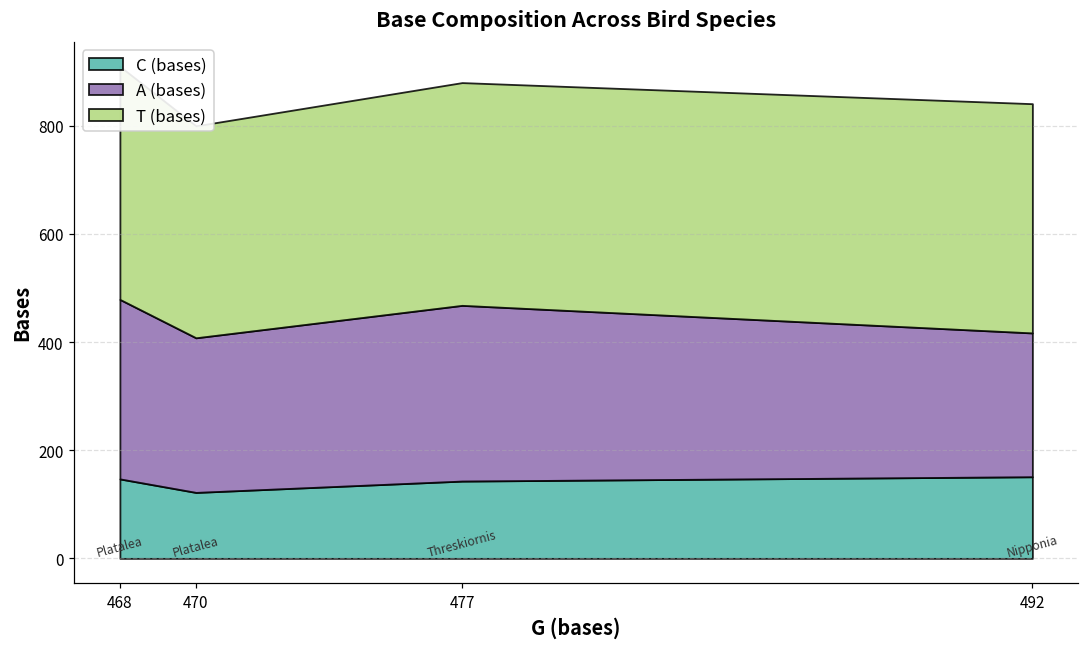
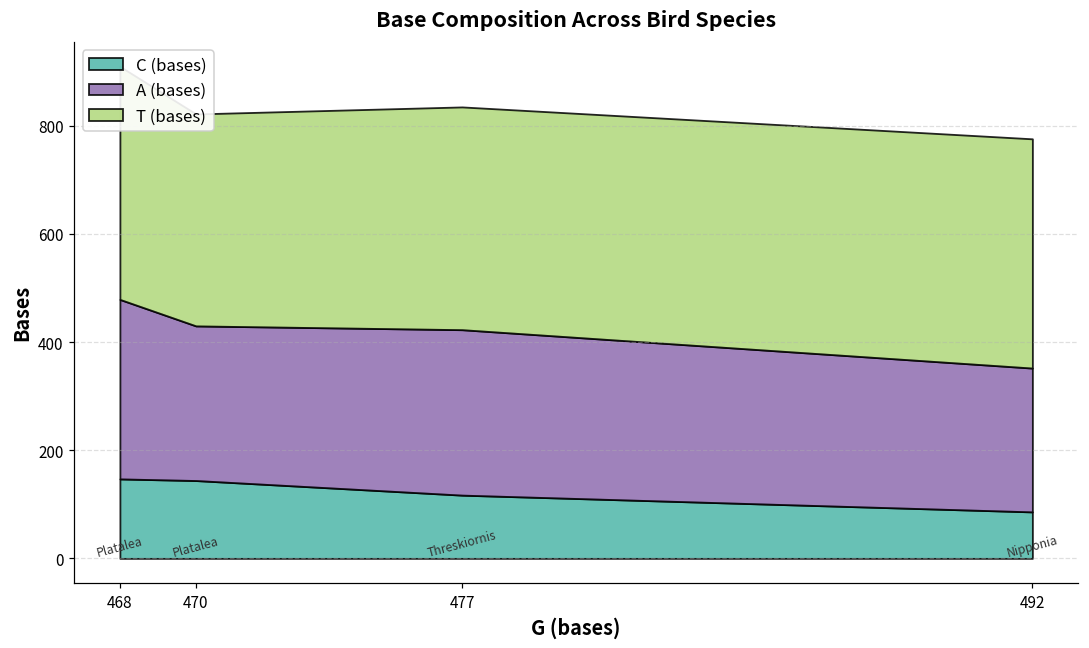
C (bases), 470: 120 -> 140
C (bases), 477: 140 -> 120
A (bases), 477: 330 -> 310
C (bases), 492: 150 -> 90
